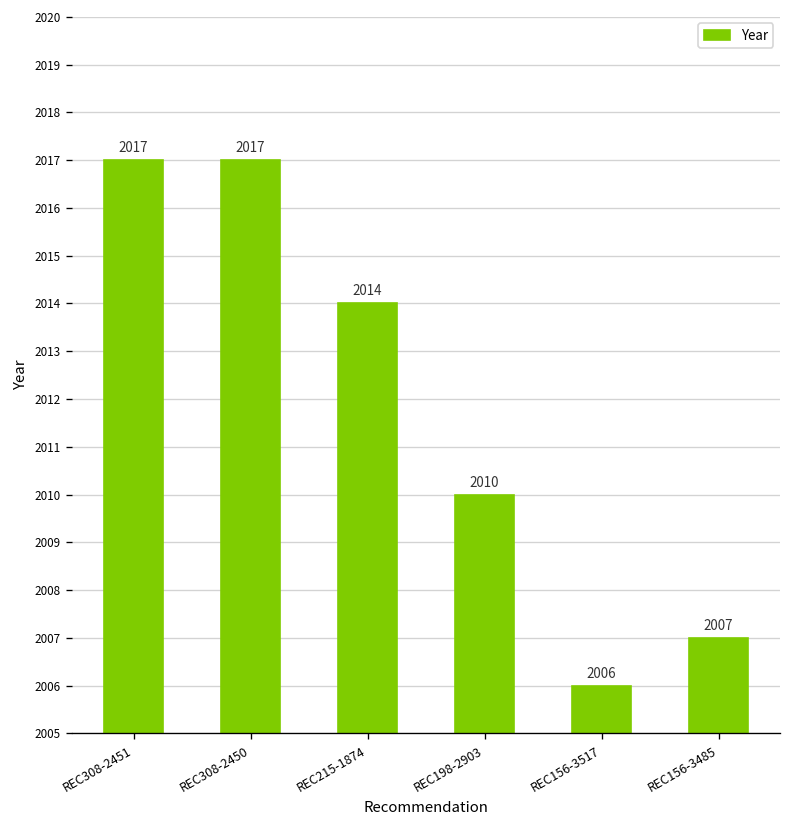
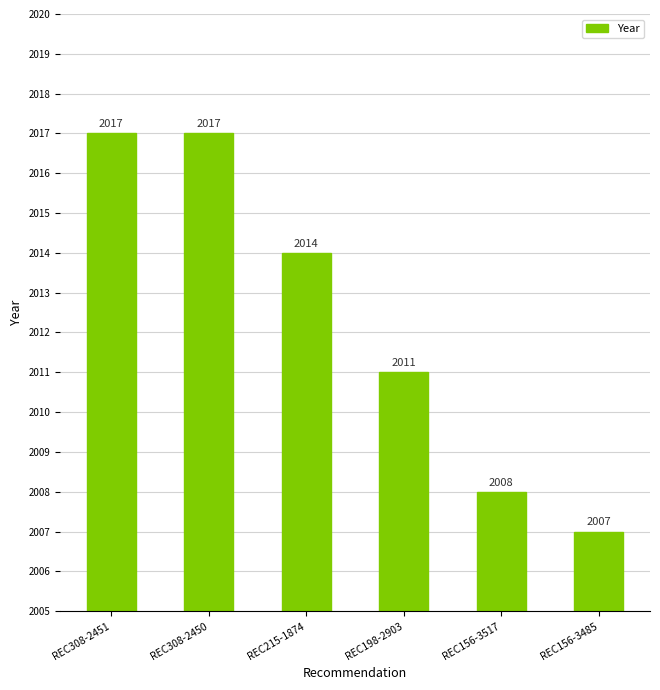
REC198-2903: 2010 -> 2011
REC156-3517: 2006 -> 2008
